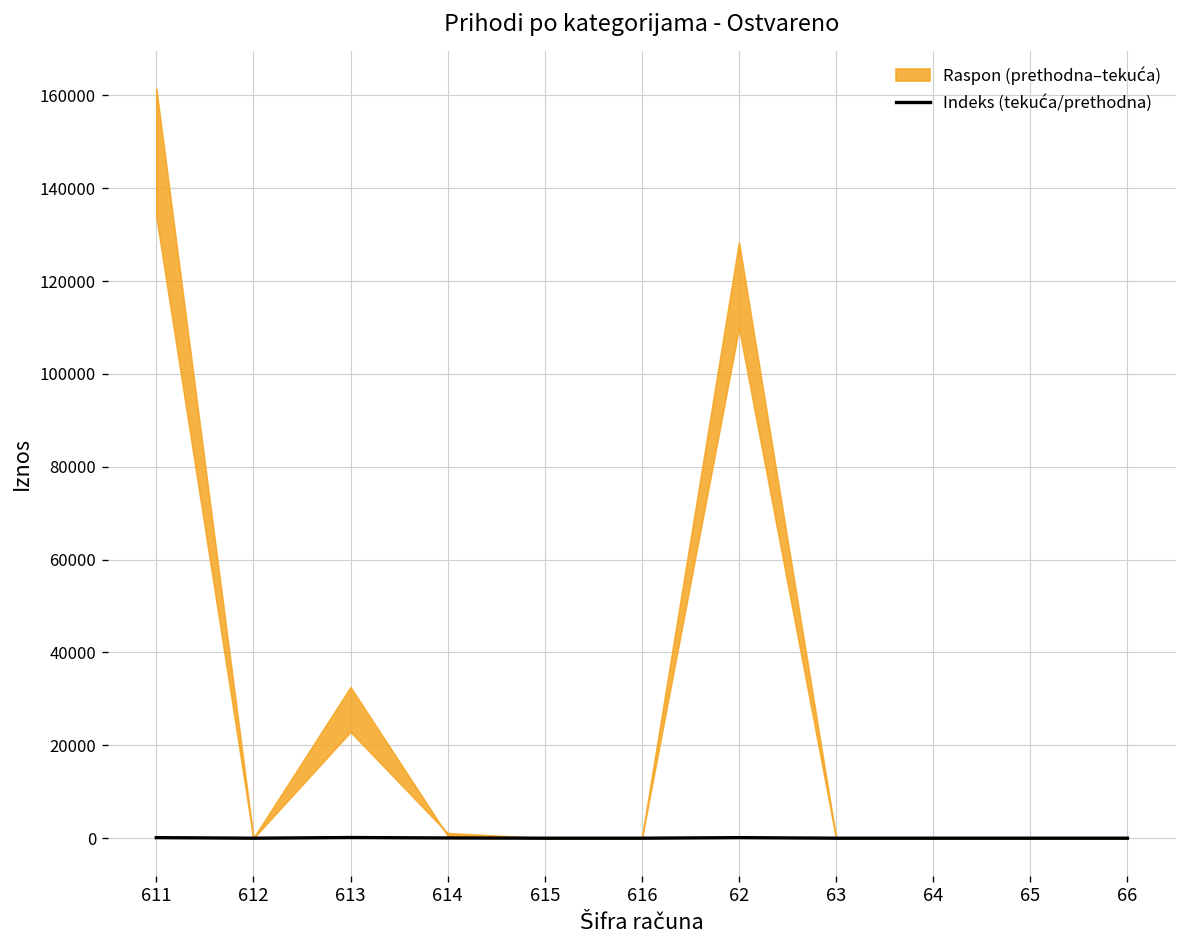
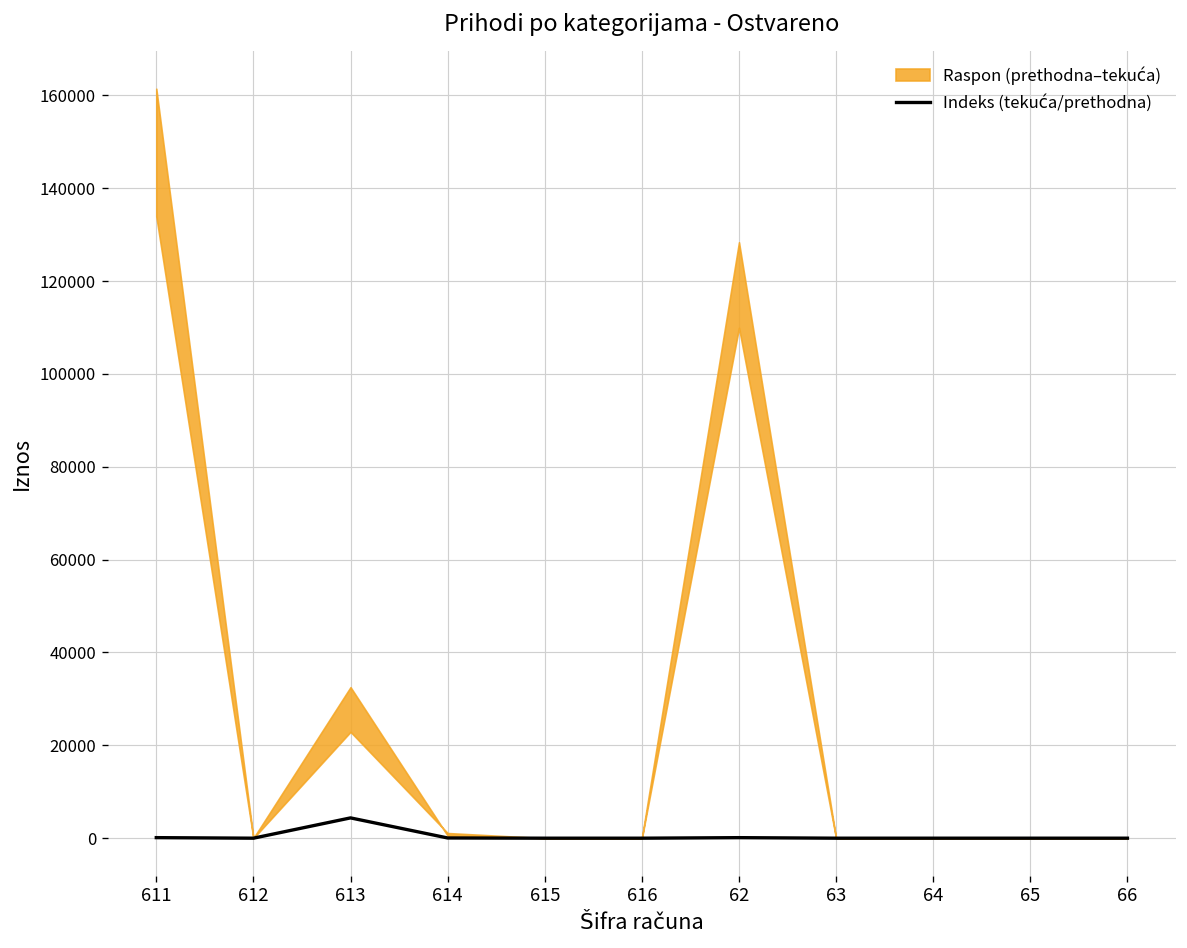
Indeks (tekuća/prethodna), 613: 0 -> 4000
